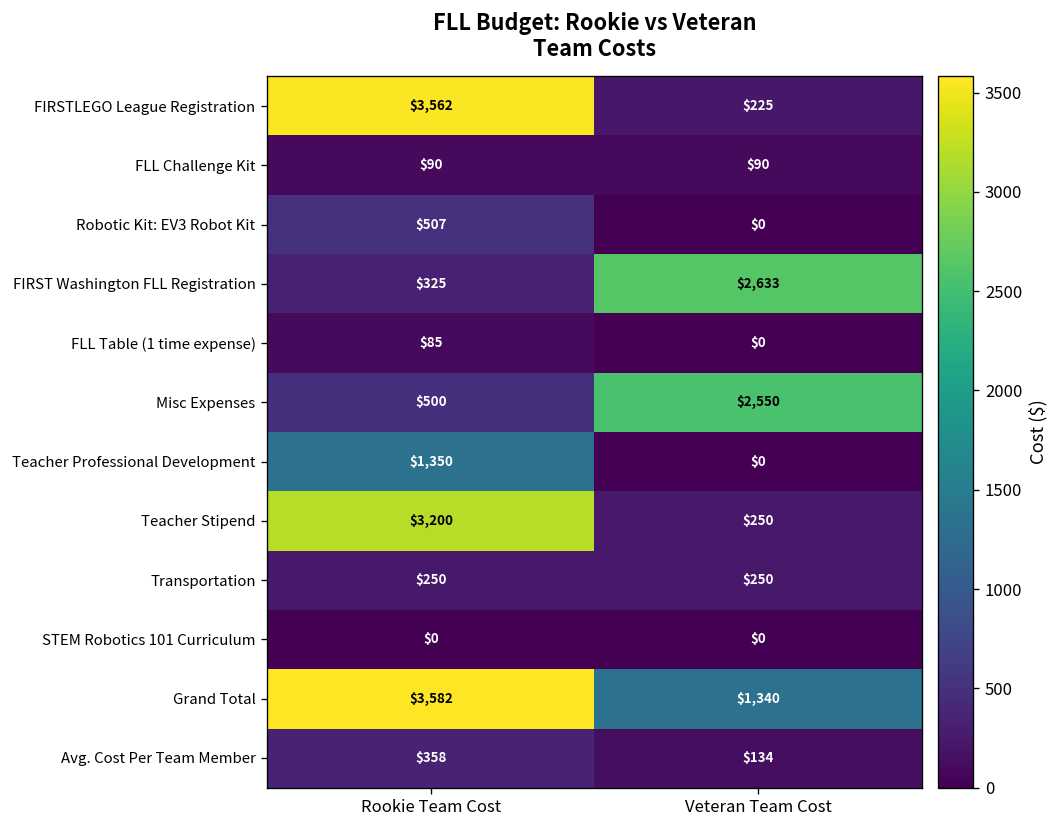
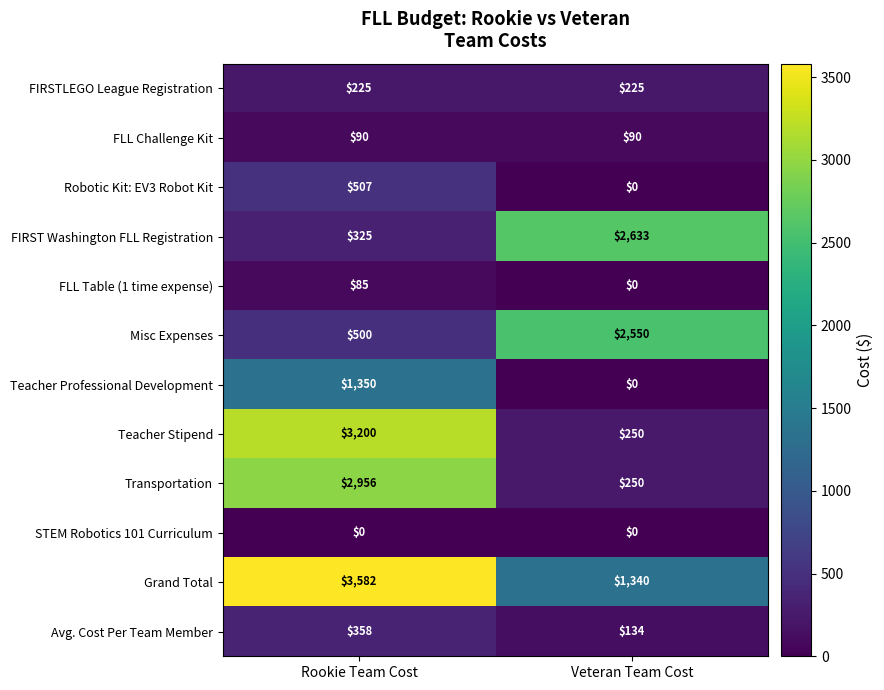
FIRSTLEGO League Registration, Rookie Team Cost: $3,562 -> $225
Transportation, Rookie Team Cost: $250 -> $2,956
